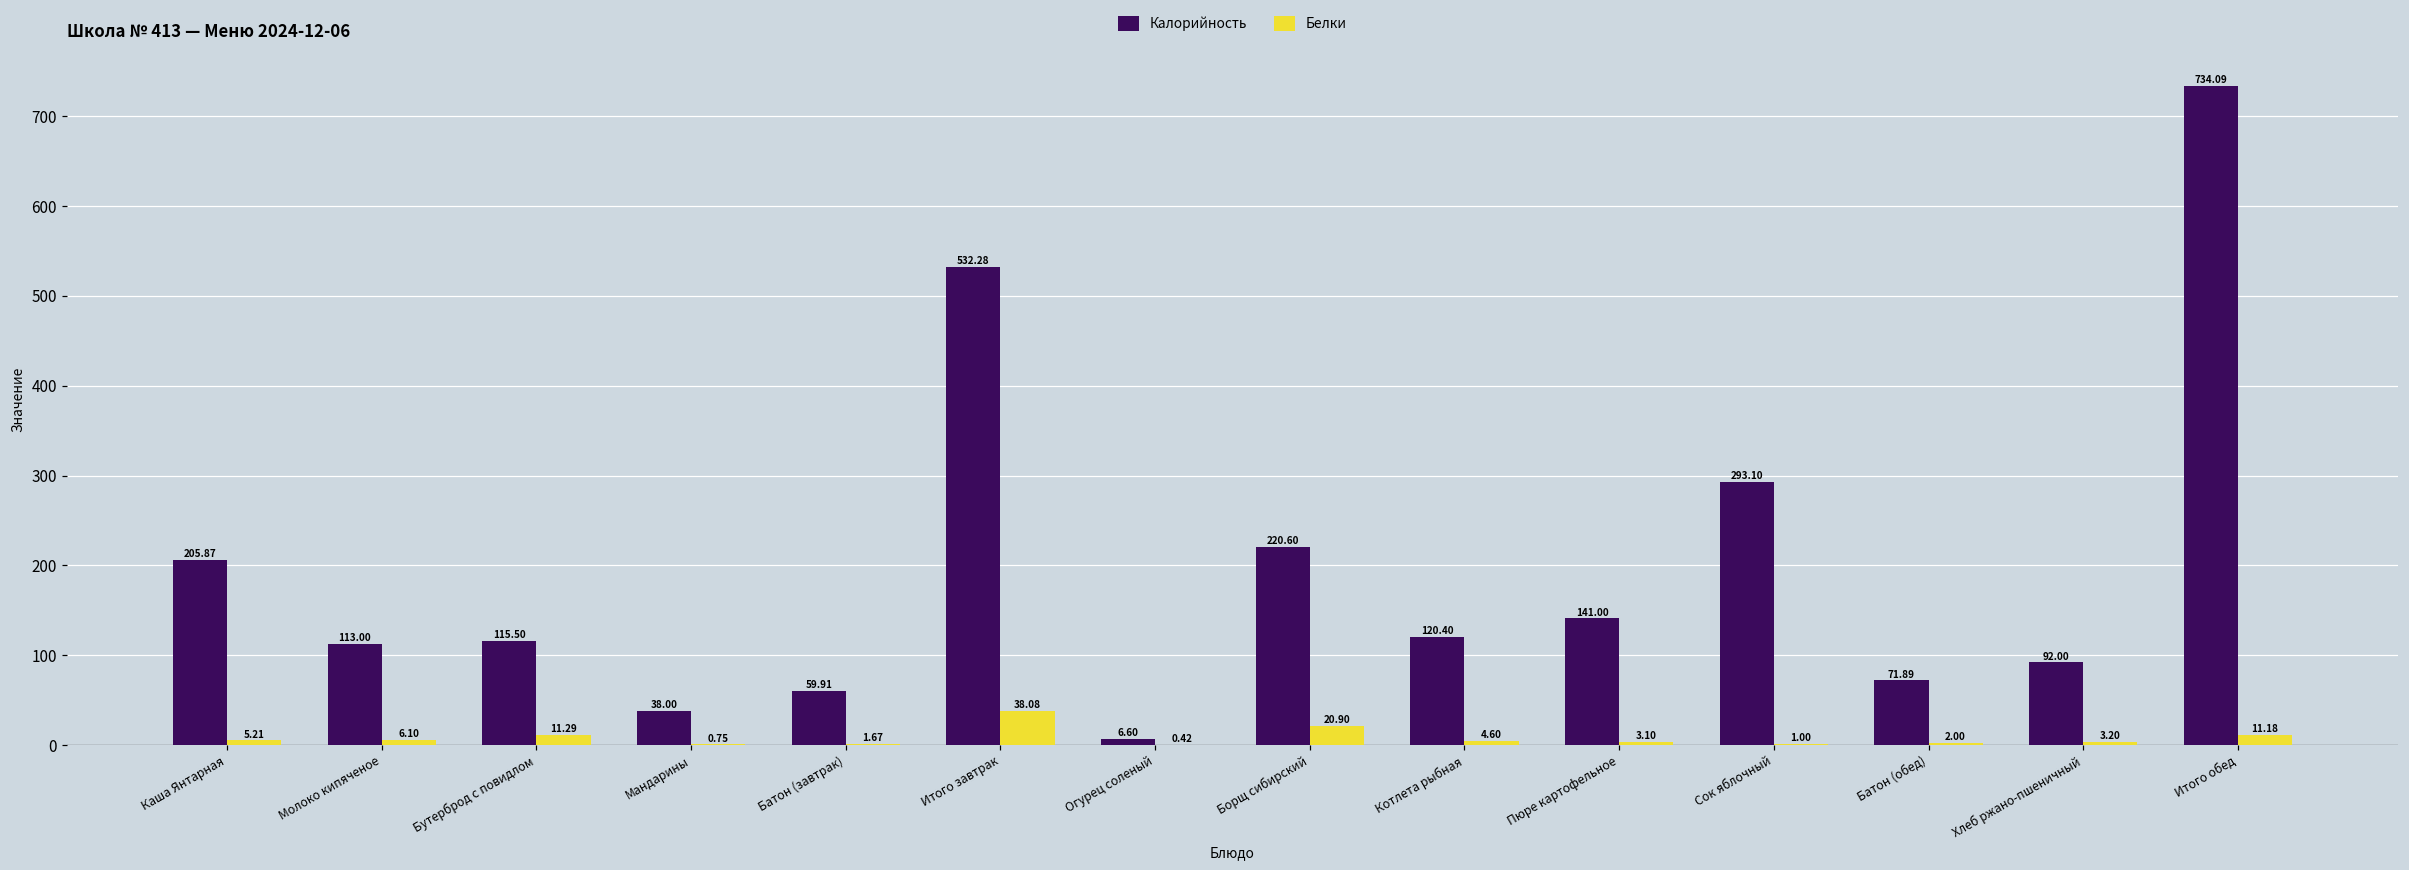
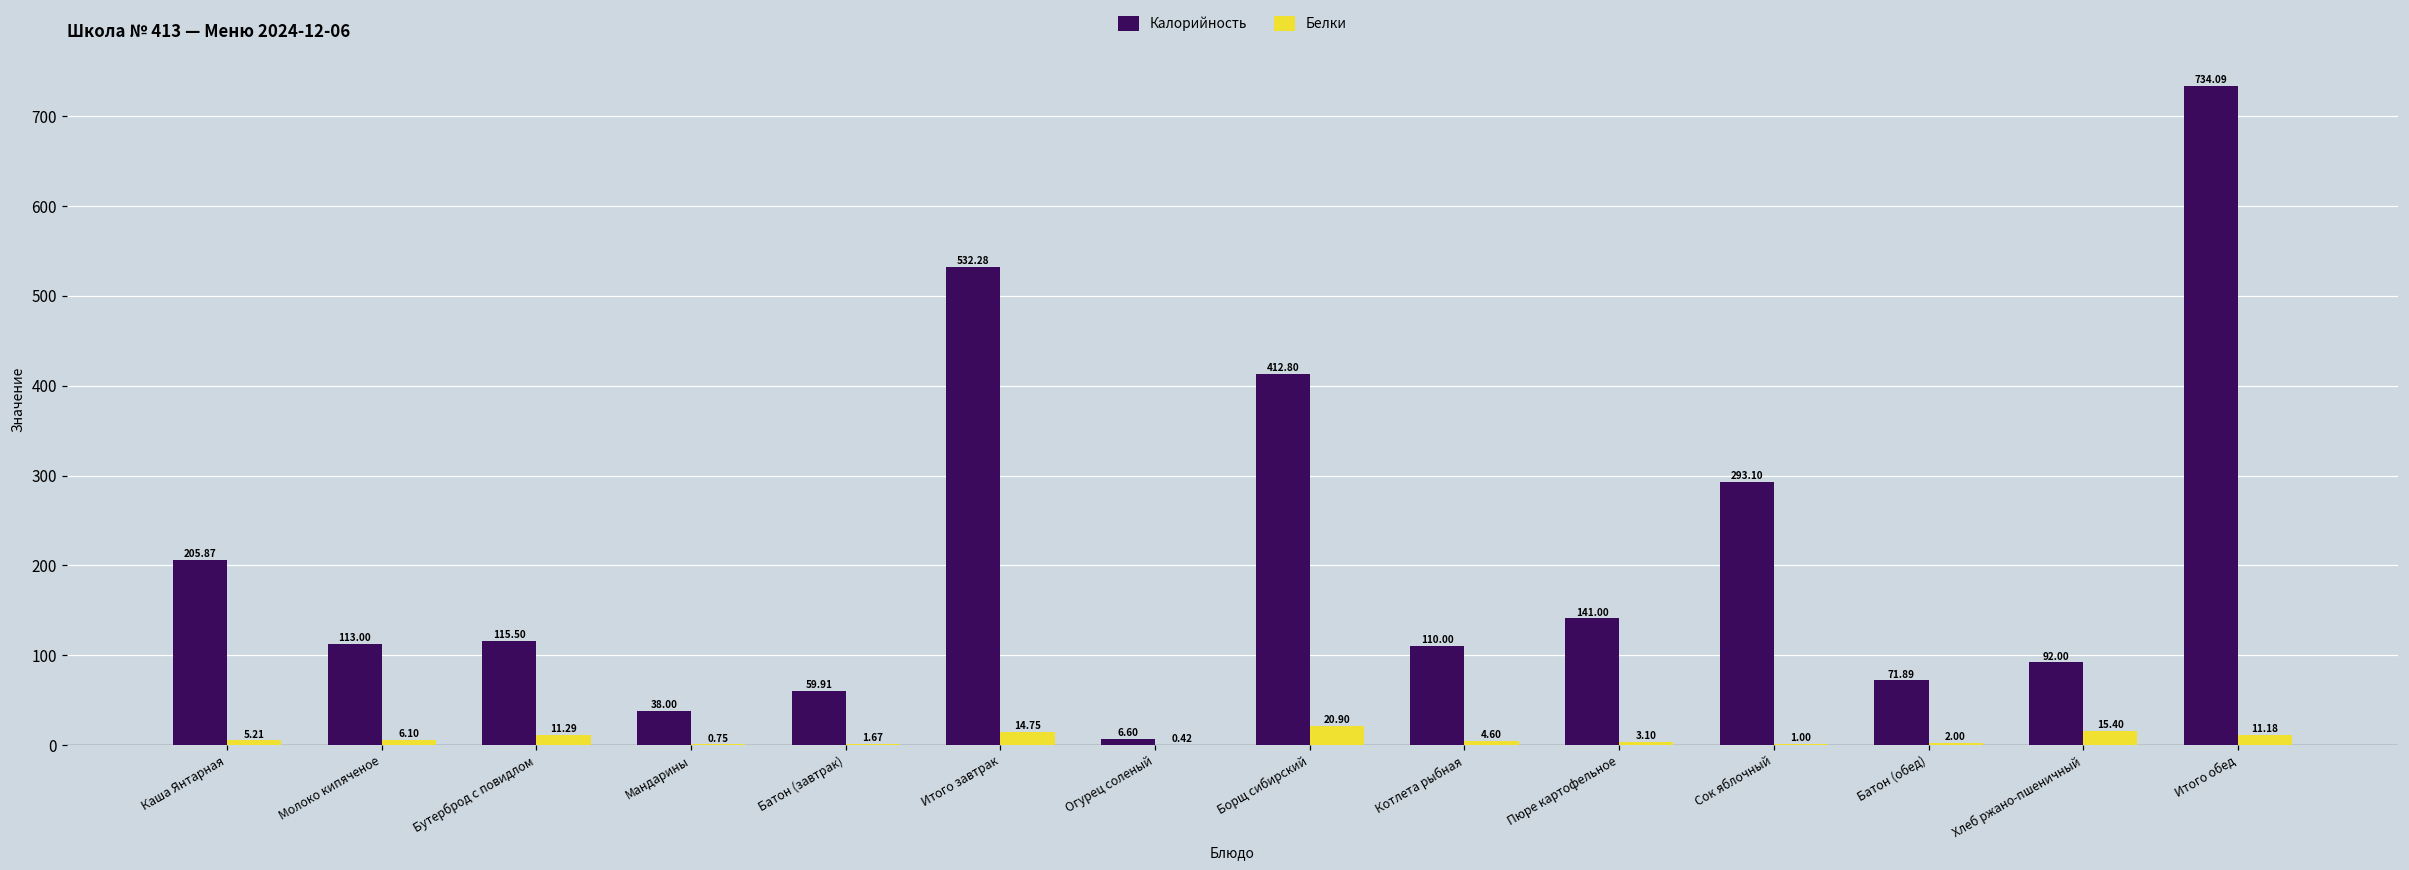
Белки, Итого завтрак: 38.08 -> 14.75
Калорийность, Борщ сибирский: 220.60 -> 412.80
Калорийность, Котлета рыбная: 120.40 -> 110.00
Белки, Хлеб ржано-пшеничный: 3.20 -> 15.40
